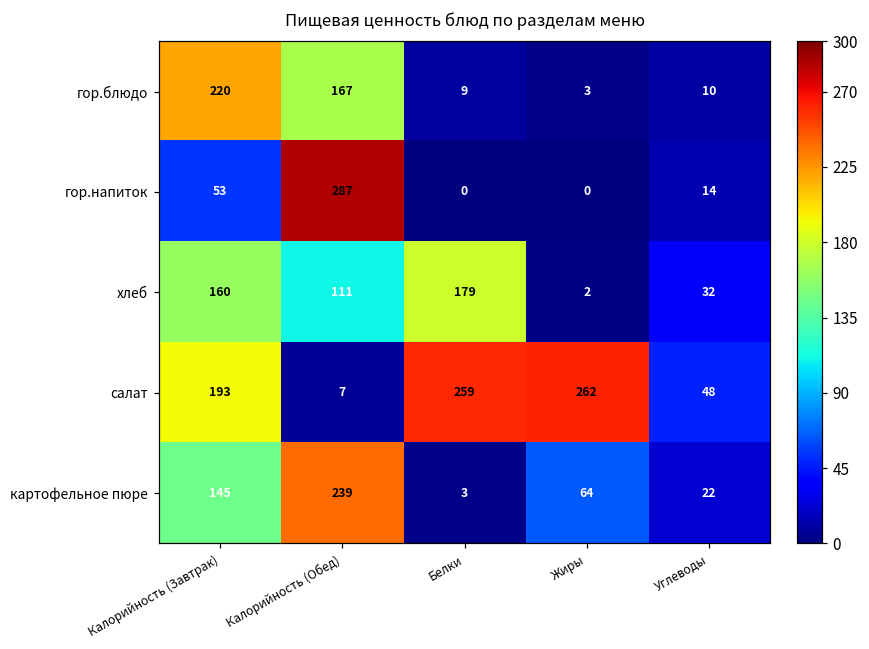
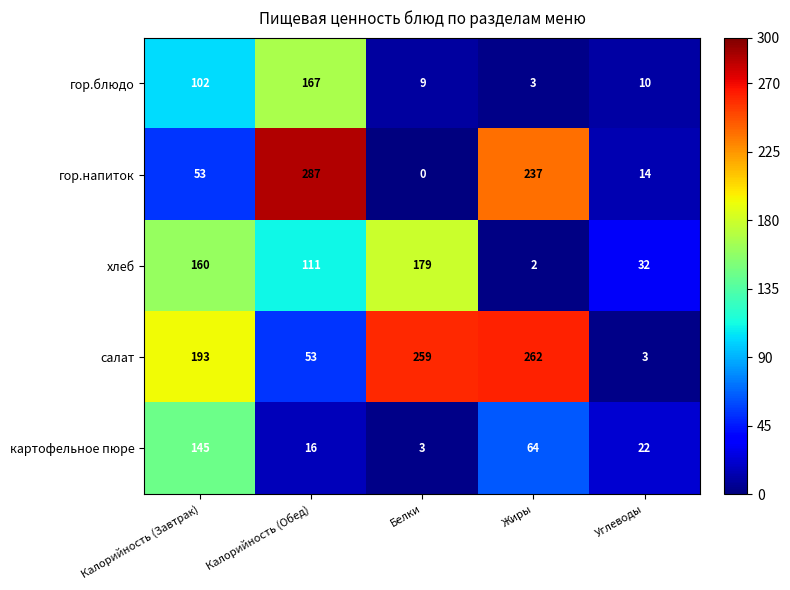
гор.блюдо, Калорийность (Завтрак): 220 -> 102
гор.напиток, Жиры: 0 -> 237
салат, Калорийность (Обед): 7 -> 53
салат, Углеводы: 48 -> 3
картофельное пюре, Калорийность (Обед): 239 -> 16
